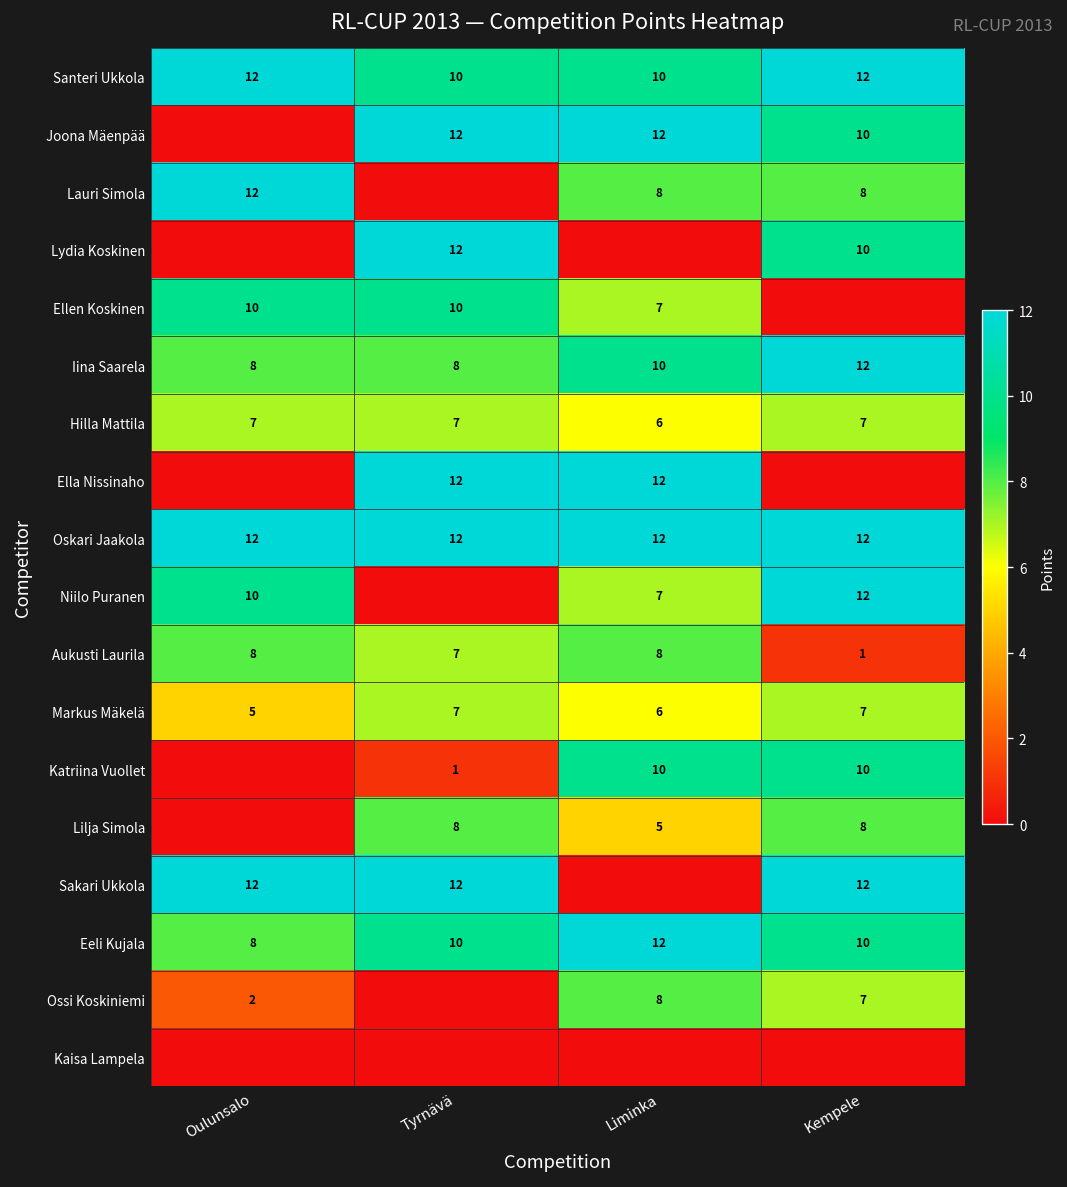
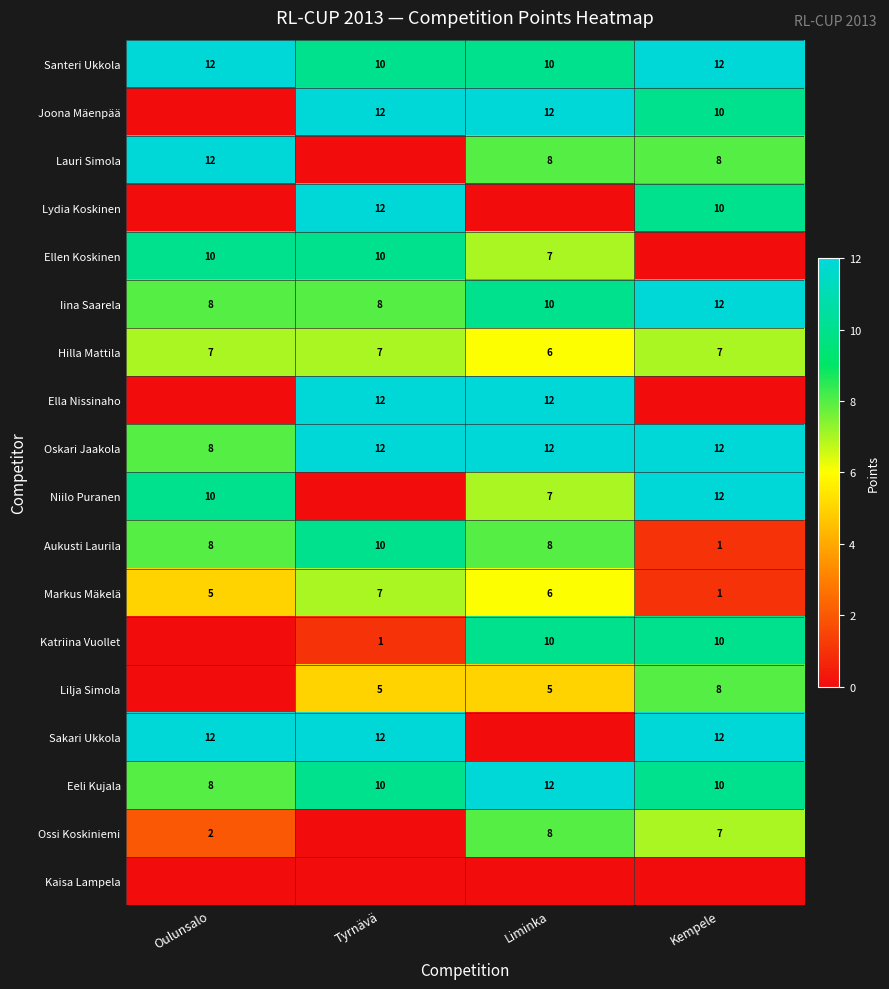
Oskari Jaakola, Oulunsalo: 12 -> 8
Aukusti Laurila, Tyrnävä: 7 -> 10
Markus Mäkelä, Kempele: 7 -> 1
Lilja Simola, Tyrnävä: 8 -> 5
